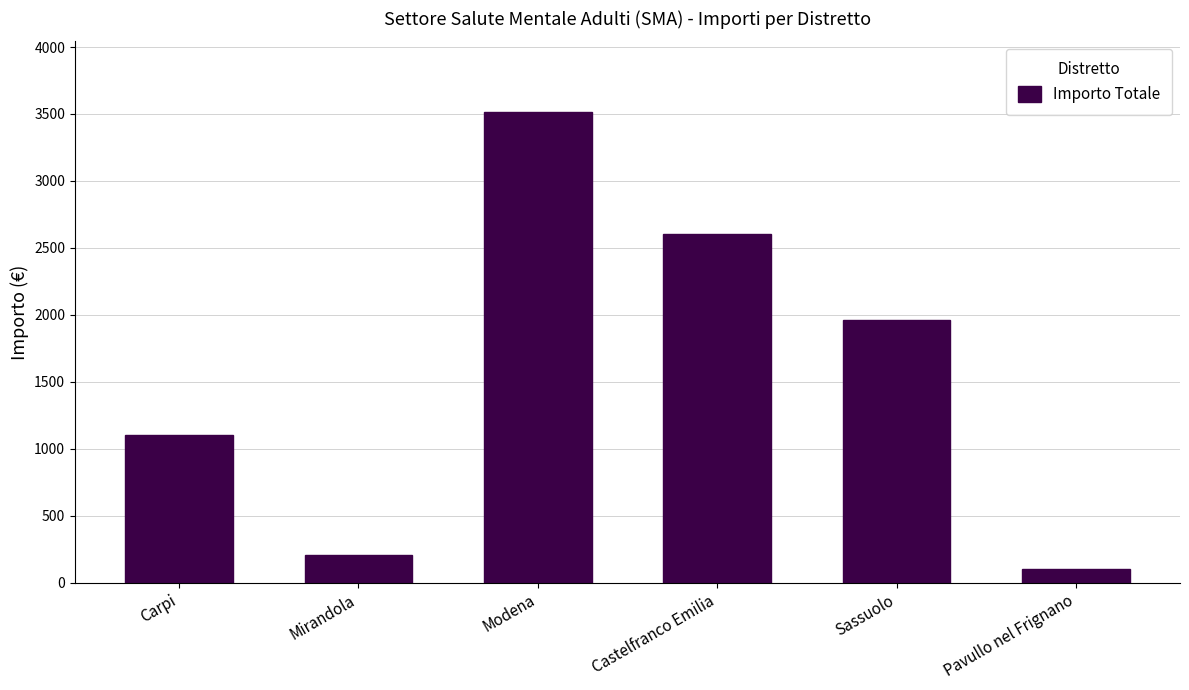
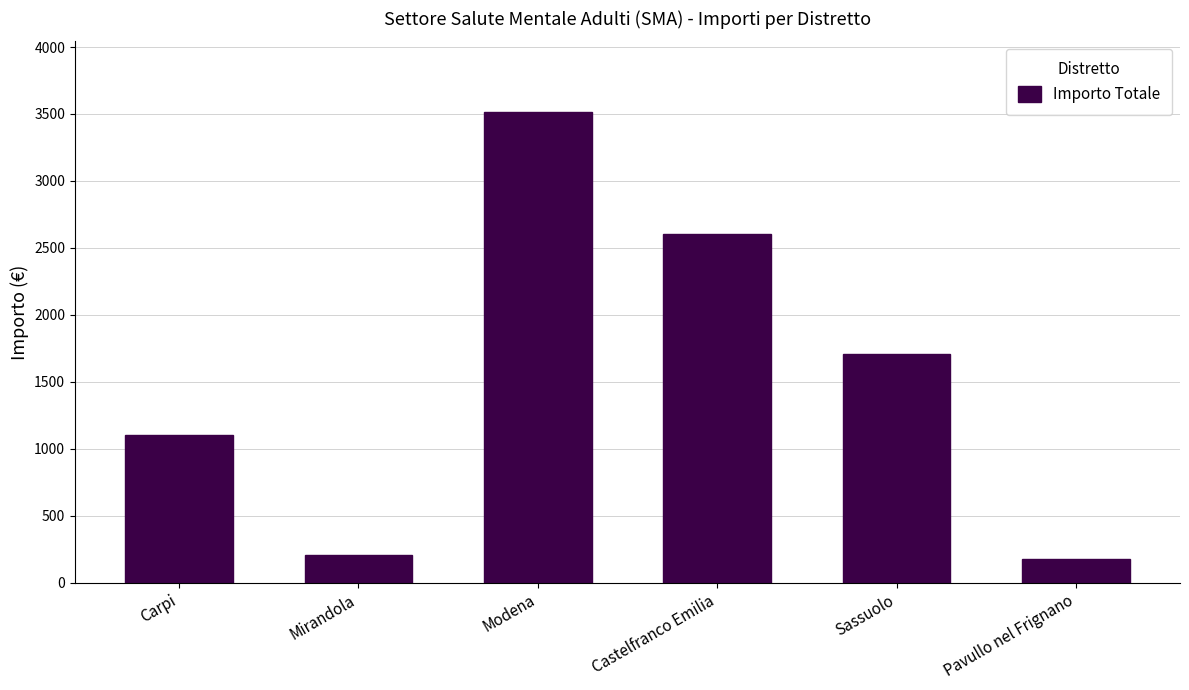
Sassuolo: 1960 -> 1710
Pavullo nel Frignano: 100 -> 180
